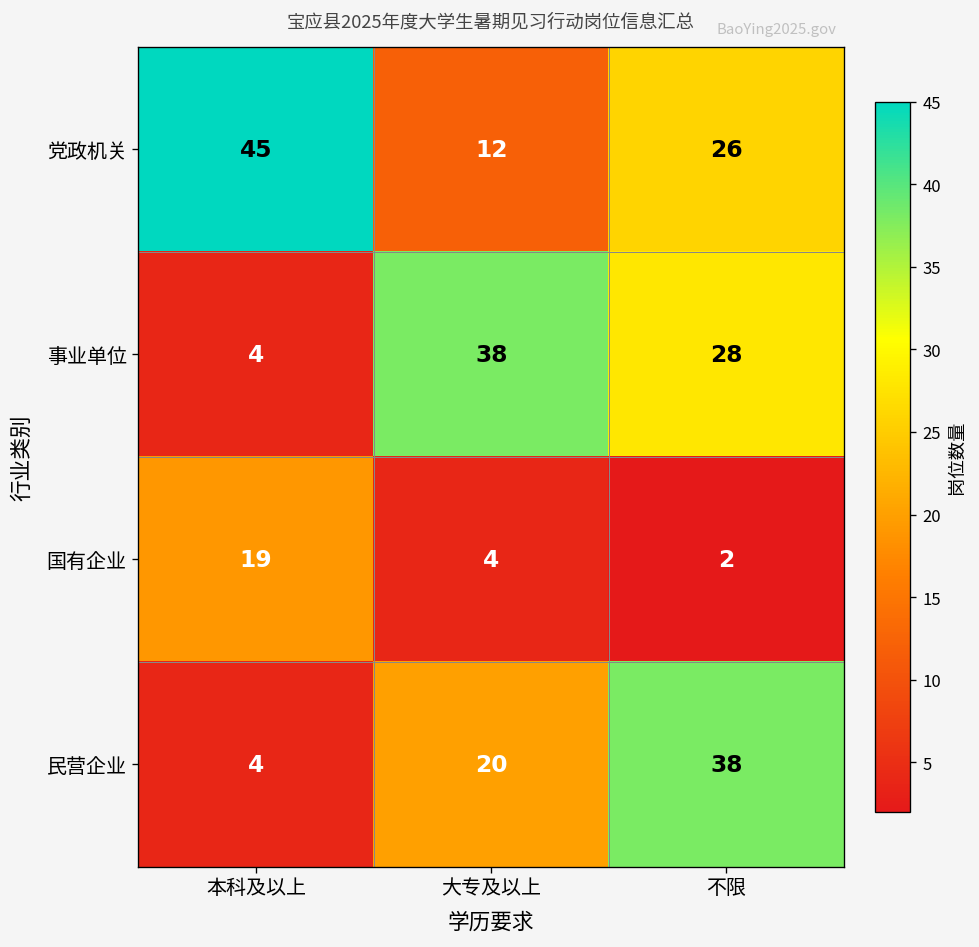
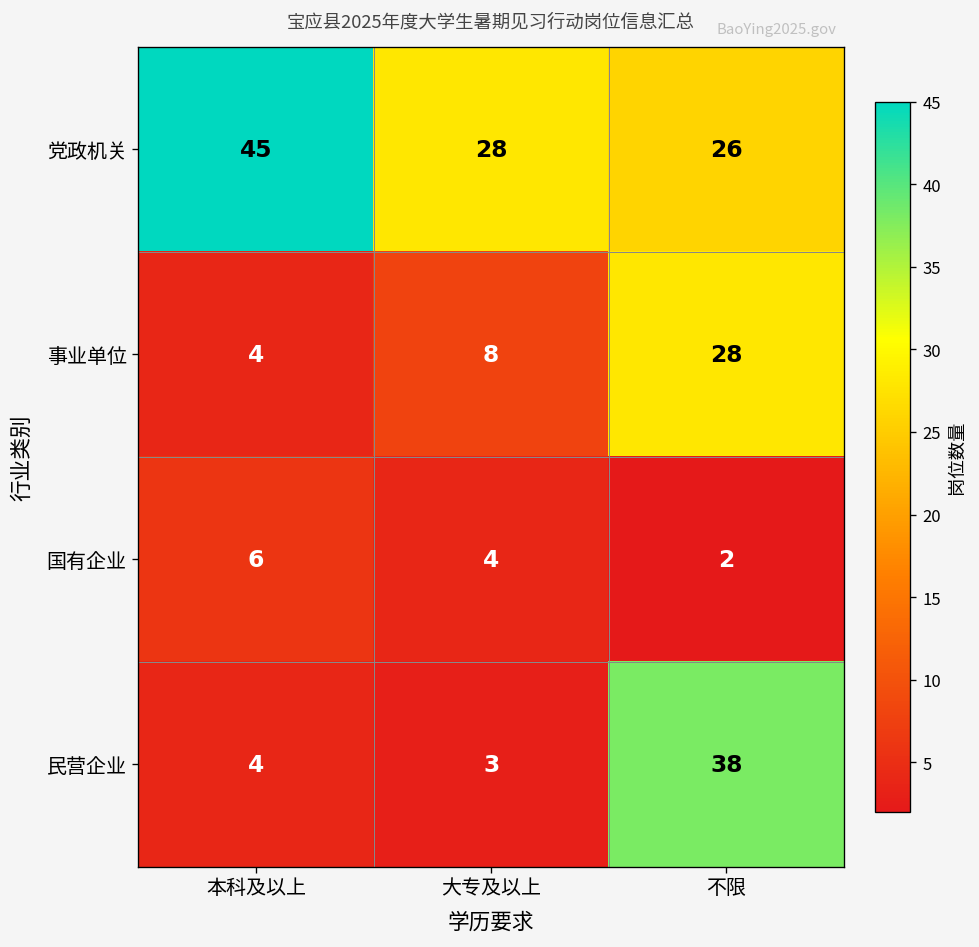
党政机关, 大专及以上: 12 -> 28
事业单位, 大专及以上: 38 -> 8
国有企业, 本科及以上: 19 -> 6
民营企业, 大专及以上: 20 -> 3
